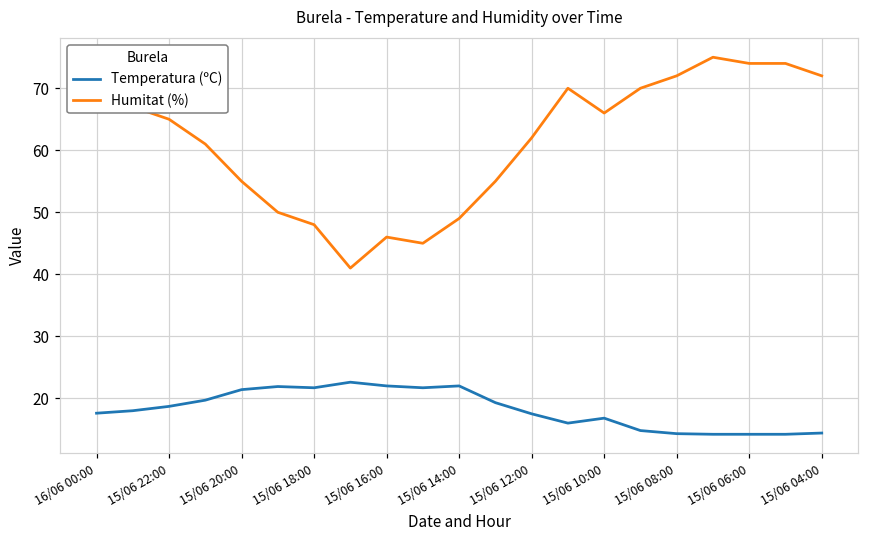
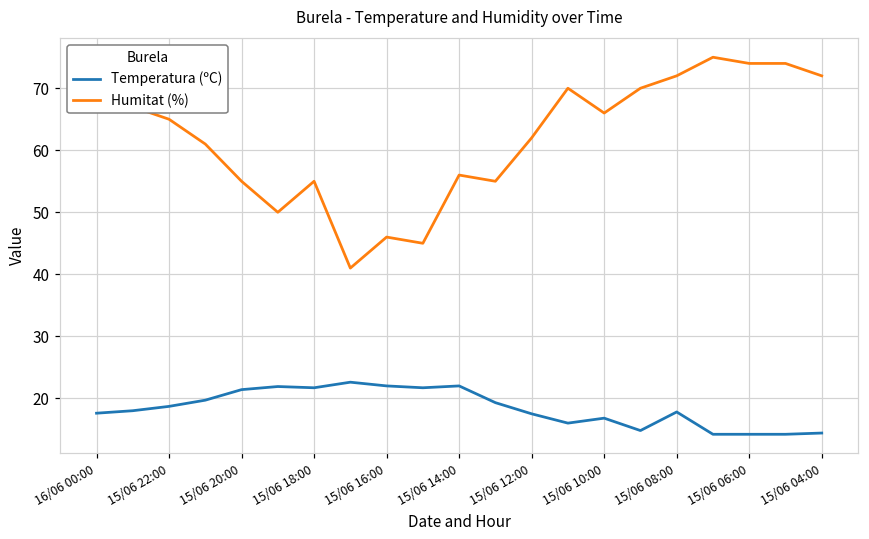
Humitat (%), 15/06 18:00: 48 -> 55
Humitat (%), 15/06 14:00: 49 -> 56
Temperatura (ºC), 15/06 08:00: 14 -> 18
